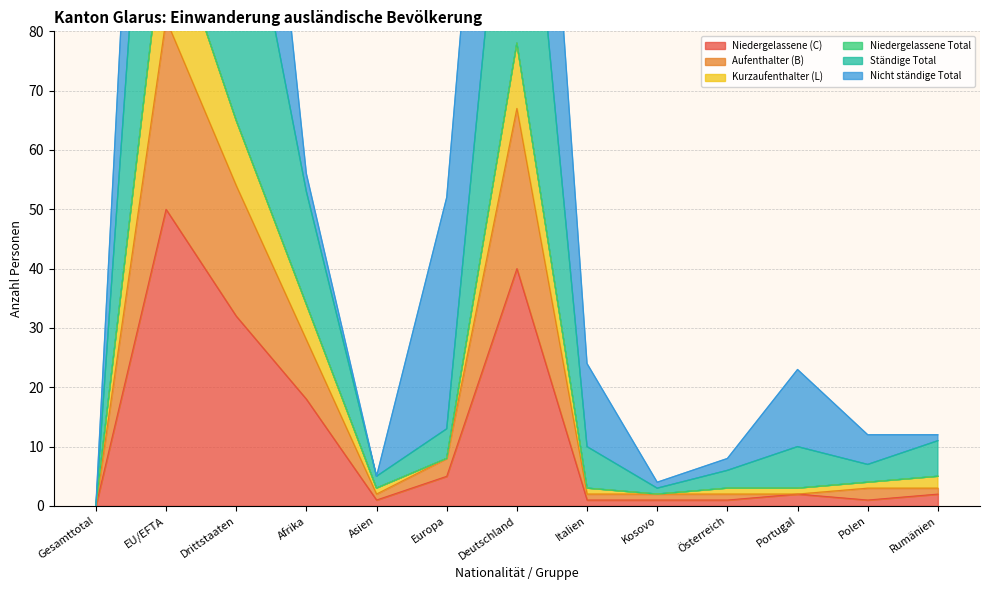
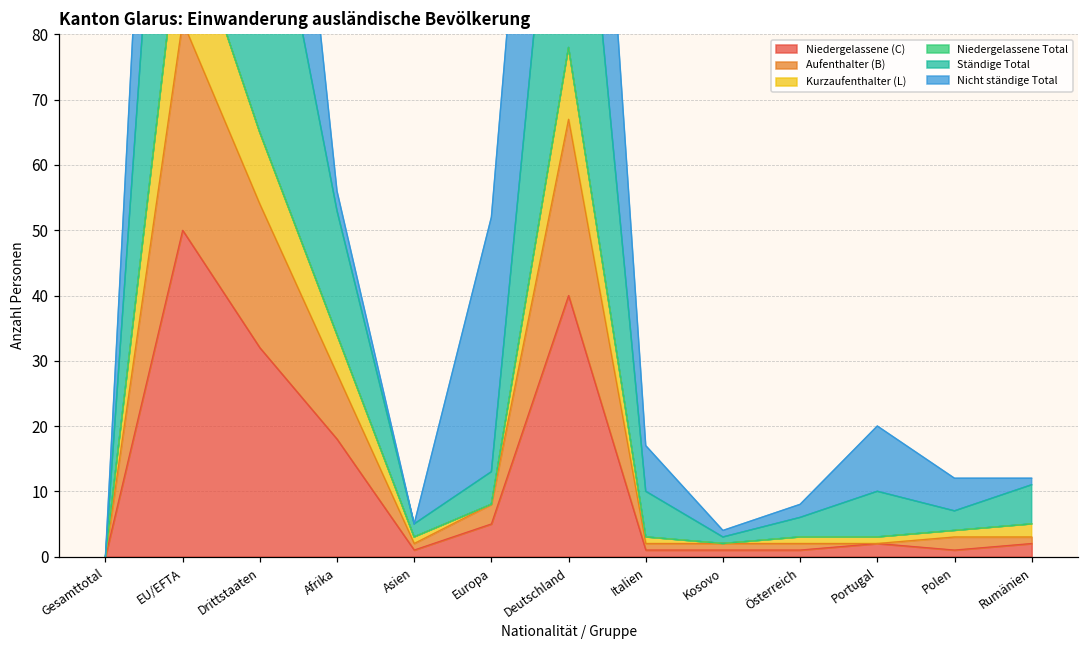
Nicht ständige Total, Italien: 14 -> 7
Nicht ständige Total, Portugal: 13 -> 10
